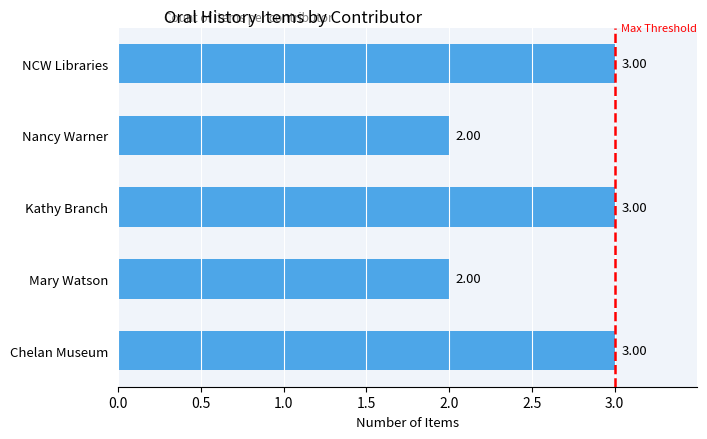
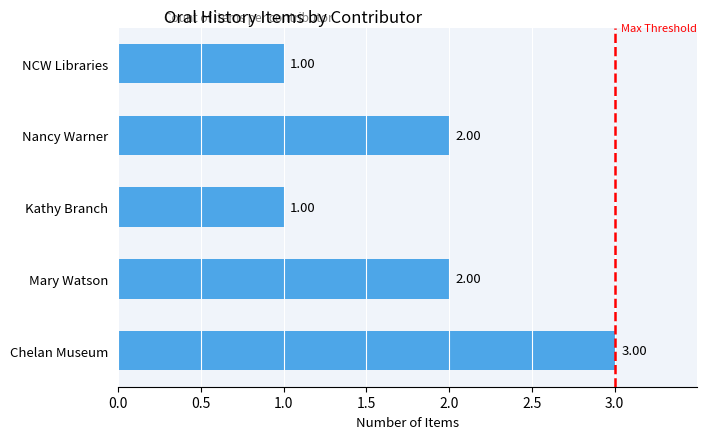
NCW Libraries: 3.00 -> 1.00
Kathy Branch: 3.00 -> 1.00
